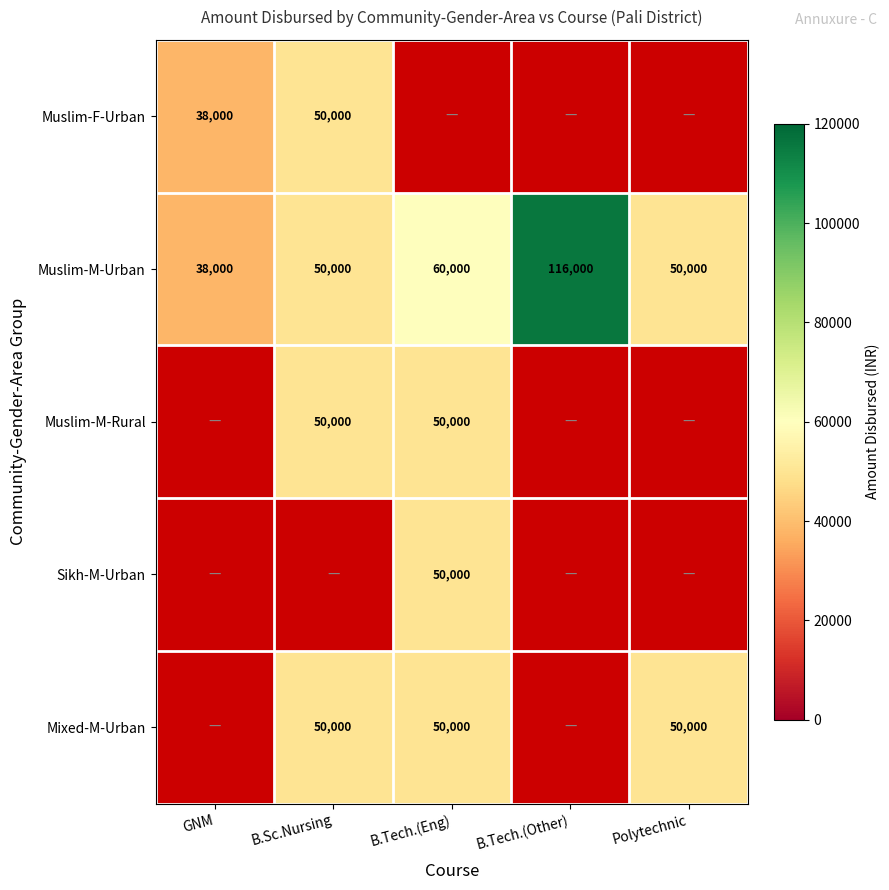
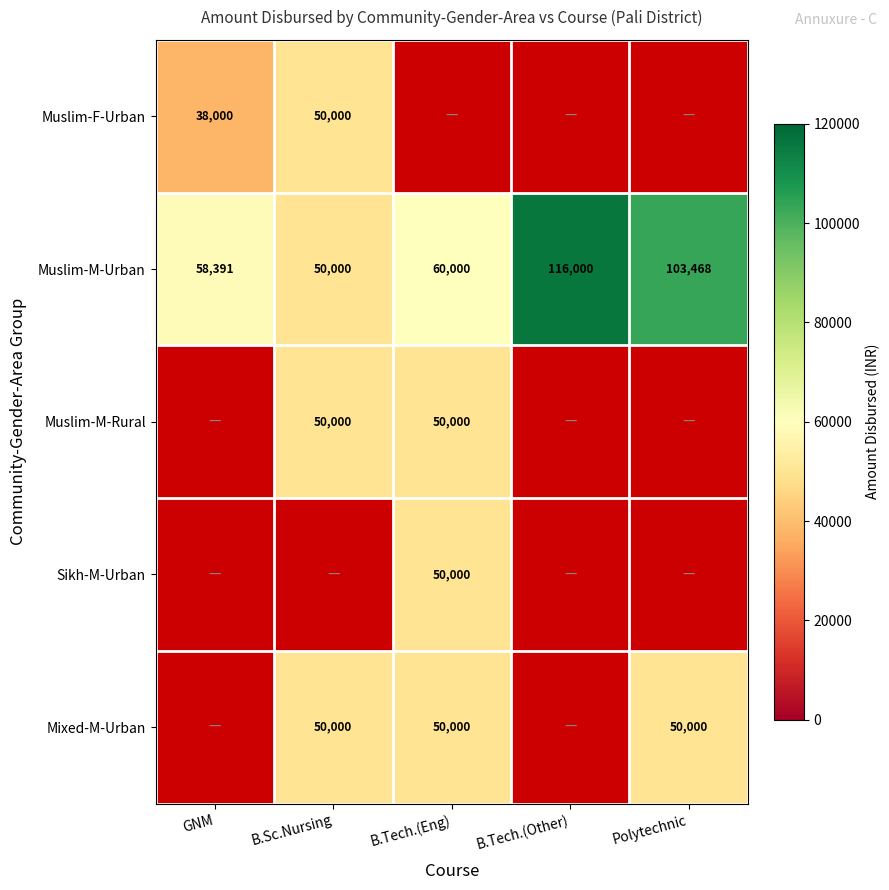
Muslim-M-Urban, GNM: 38,000 -> 58,391
Muslim-M-Urban, Polytechnic: 50,000 -> 103,468
